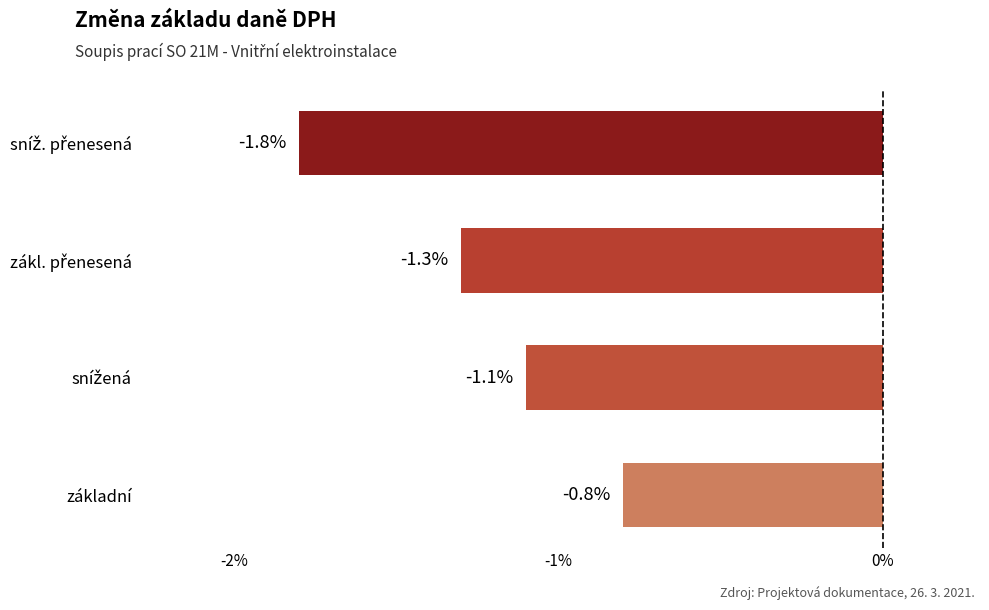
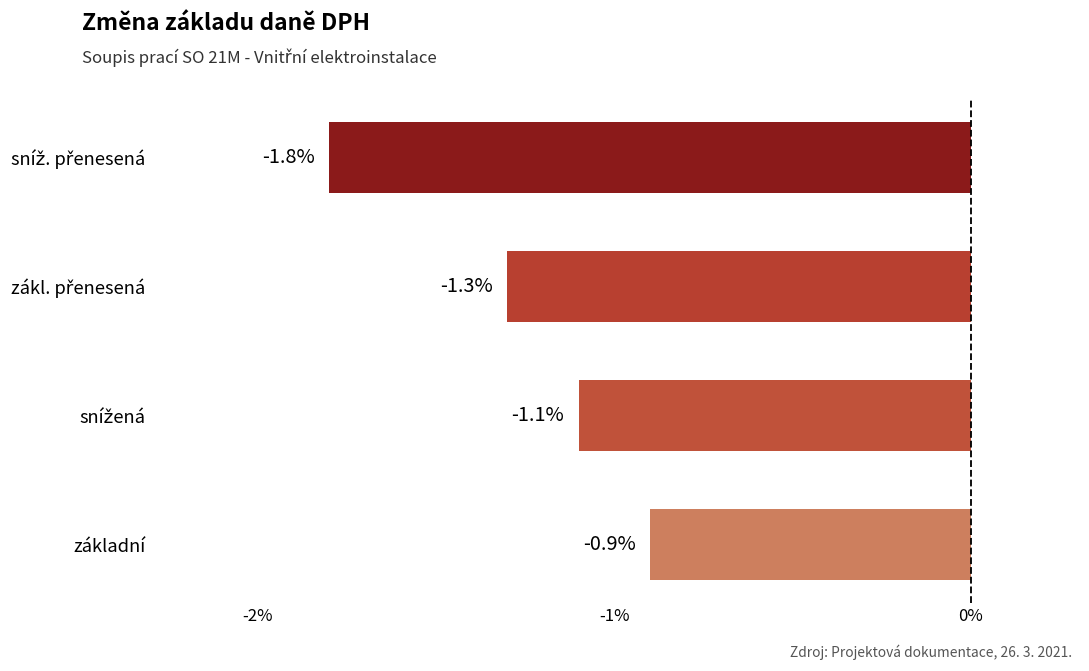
základní: -0.8% -> -0.9%
